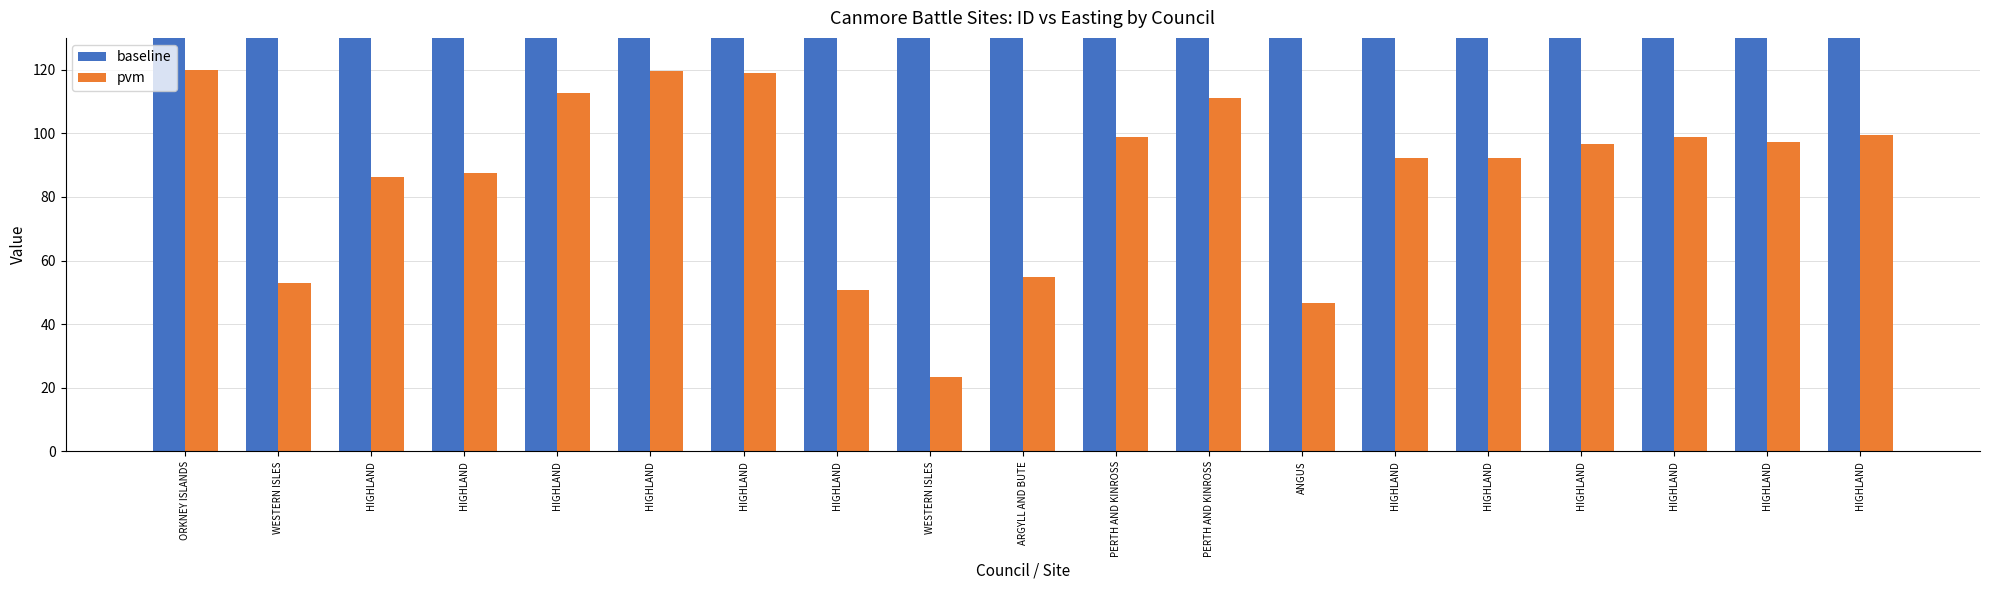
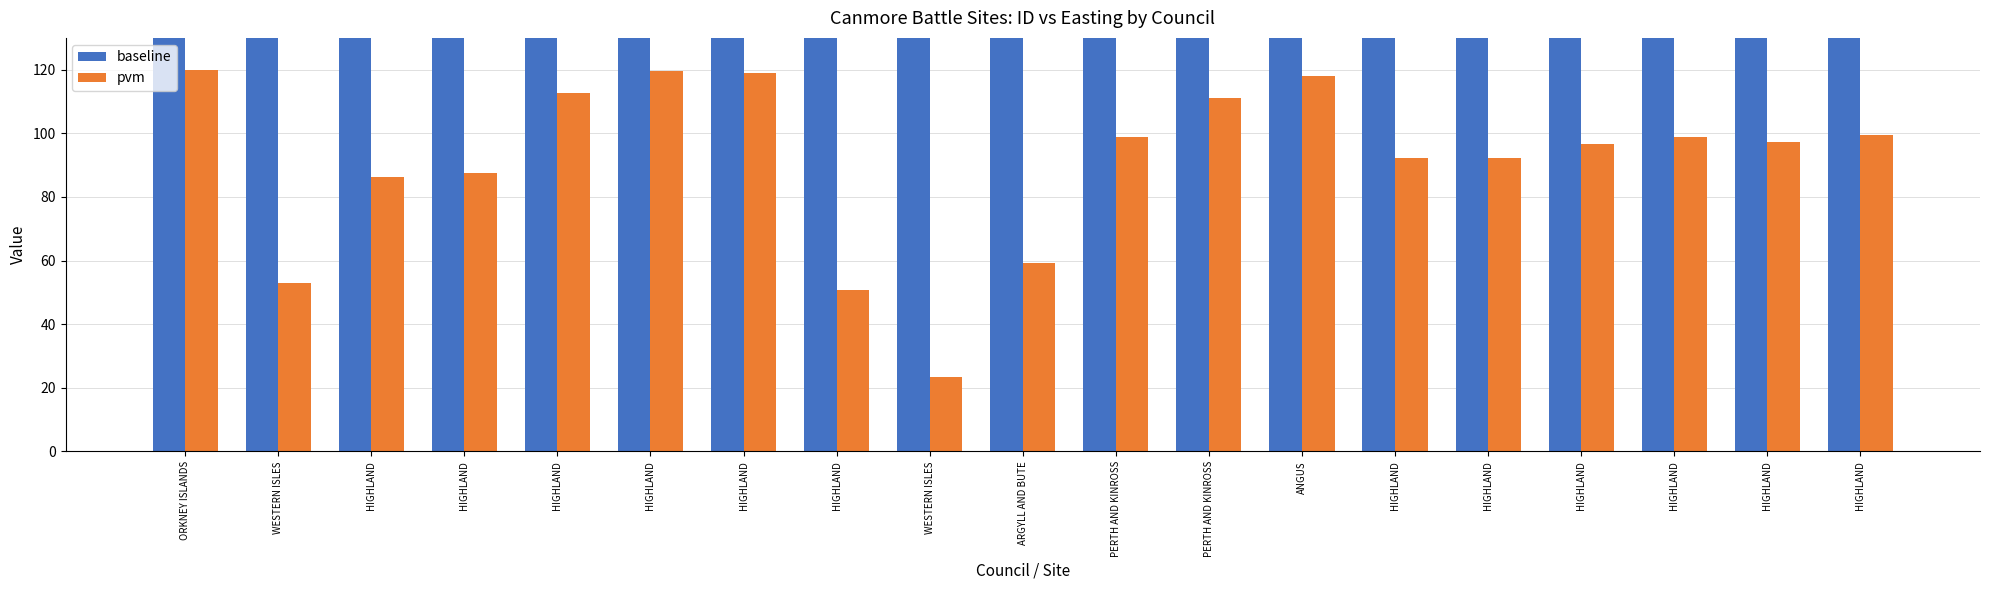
pvm, ARGYLL AND BUTE: 55 -> 59
pvm, ANGUS: 47 -> 118
